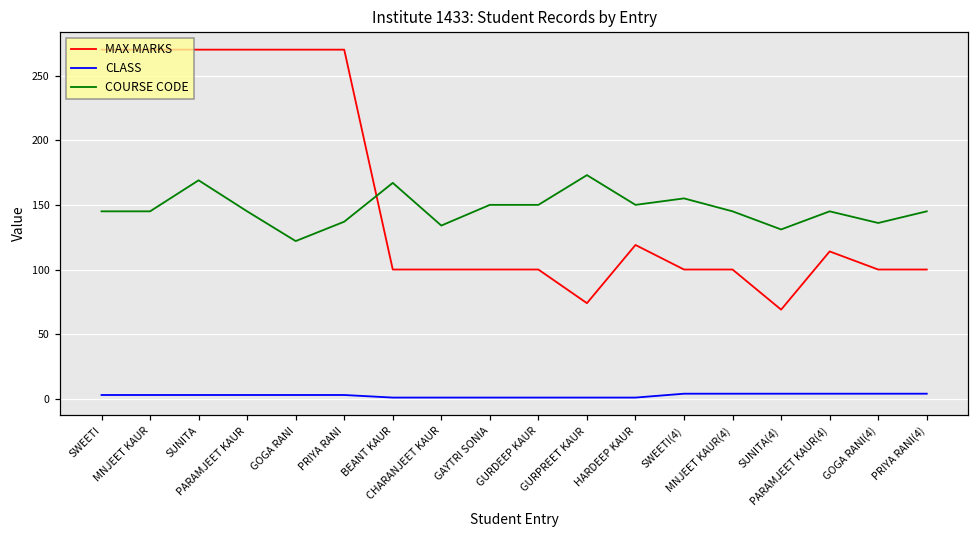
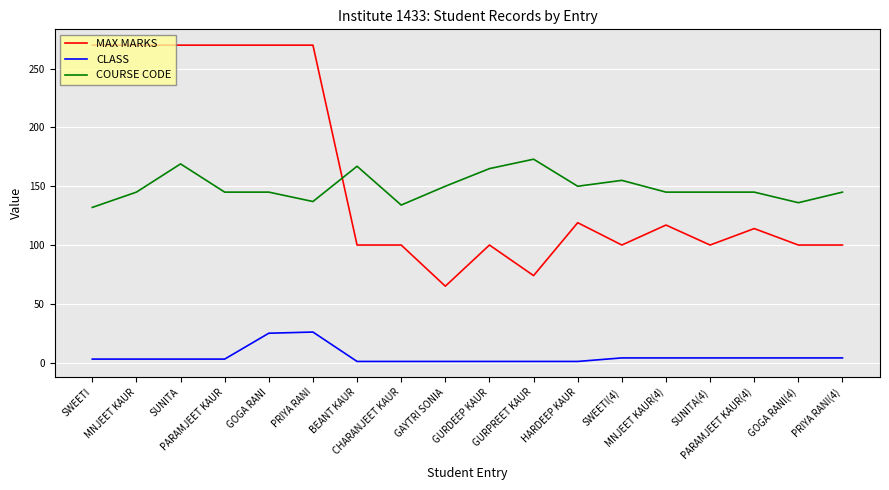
COURSE CODE, SWEETI: 145 -> 132
CLASS, GOGA RANI: 3 -> 25
COURSE CODE, GOGA RANI: 122 -> 145
CLASS, PRIYA RANI: 3 -> 26
MAX MARKS, GAYTRI SONIA: 100 -> 65
COURSE CODE, GURDEEP KAUR: 150 -> 165
MAX MARKS, MNJEET KAUR(4): 100 -> 117
MAX MARKS, SUNITA(4): 69 -> 100
COURSE CODE, SUNITA(4): 131 -> 145
